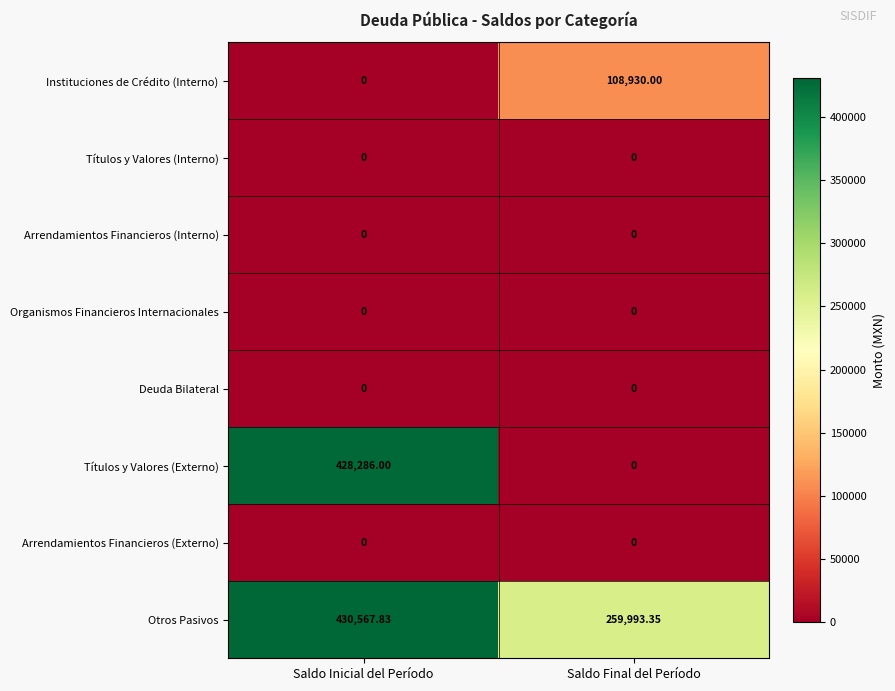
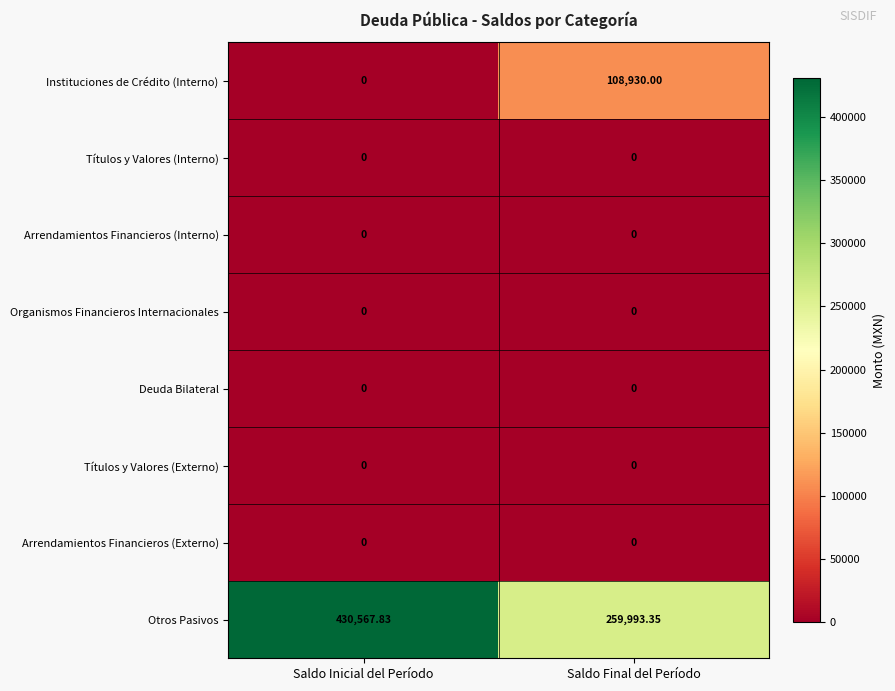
Títulos y Valores (Externo), Saldo Inicial del Período: 428,286.00 -> 0
